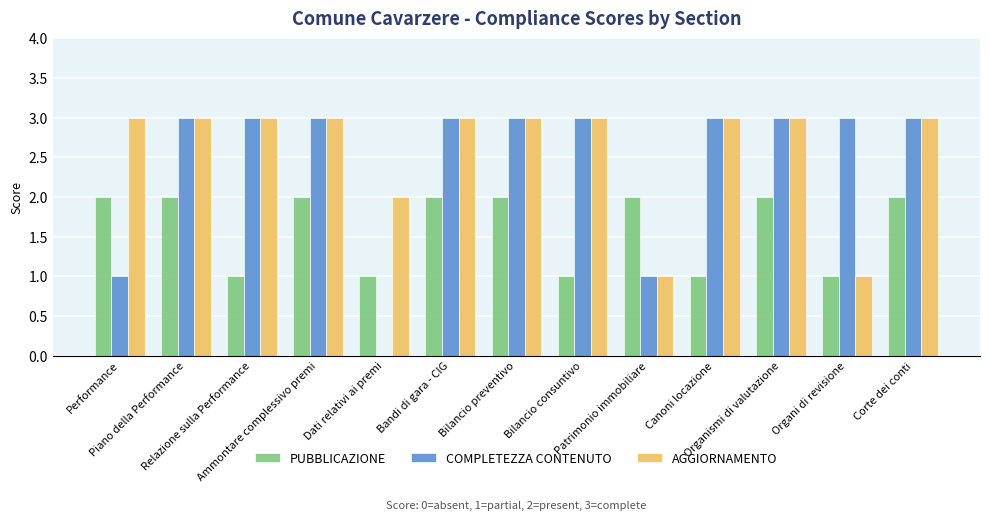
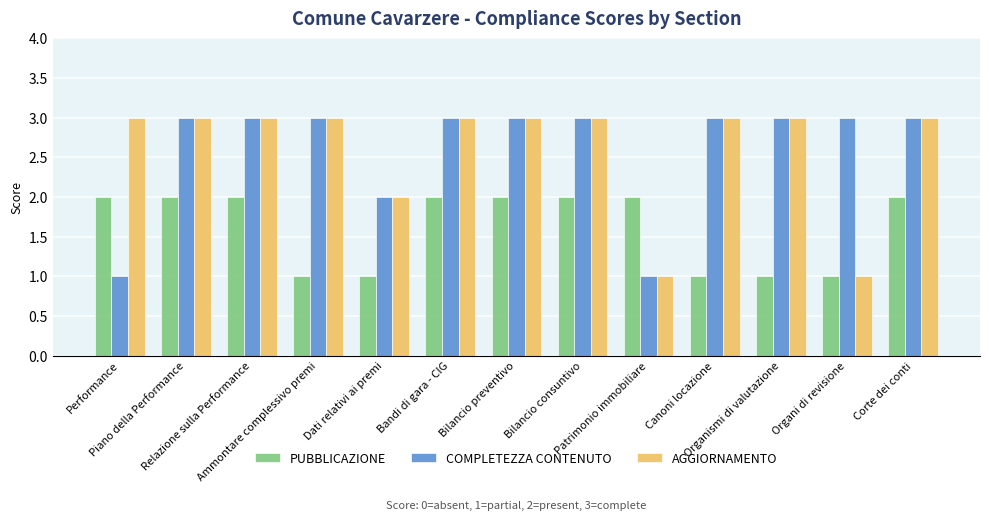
PUBBLICAZIONE, Relazione sulla Performance: 1 -> 2
PUBBLICAZIONE, Ammontare complessivo premi: 2 -> 1
COMPLETEZZA CONTENUTO, Dati relativi ai premi: 0 -> 2
PUBBLICAZIONE, Bilancio consuntivo: 1 -> 2
PUBBLICAZIONE, Organismi di valutazione: 2 -> 1
